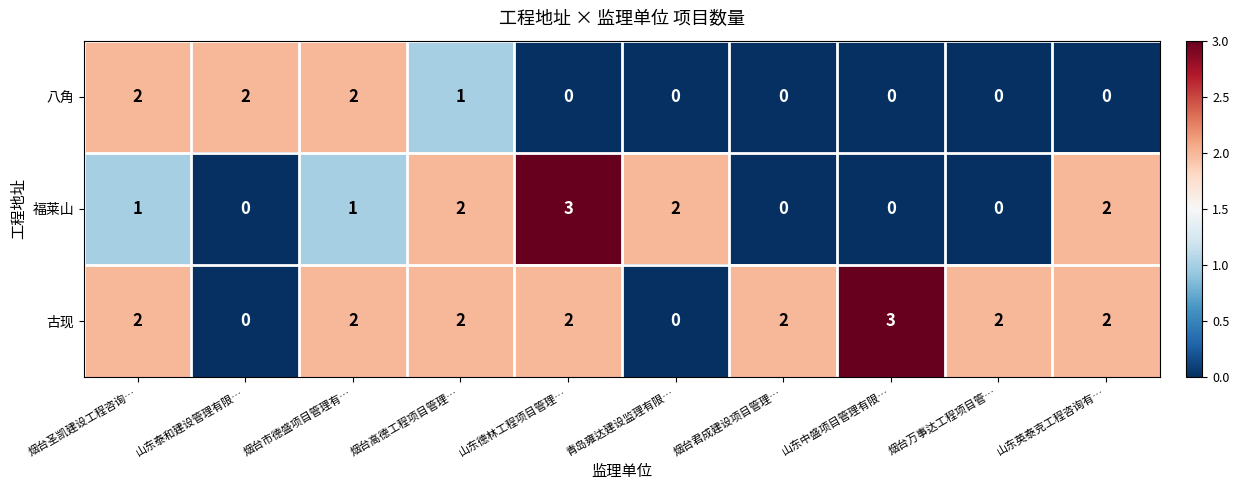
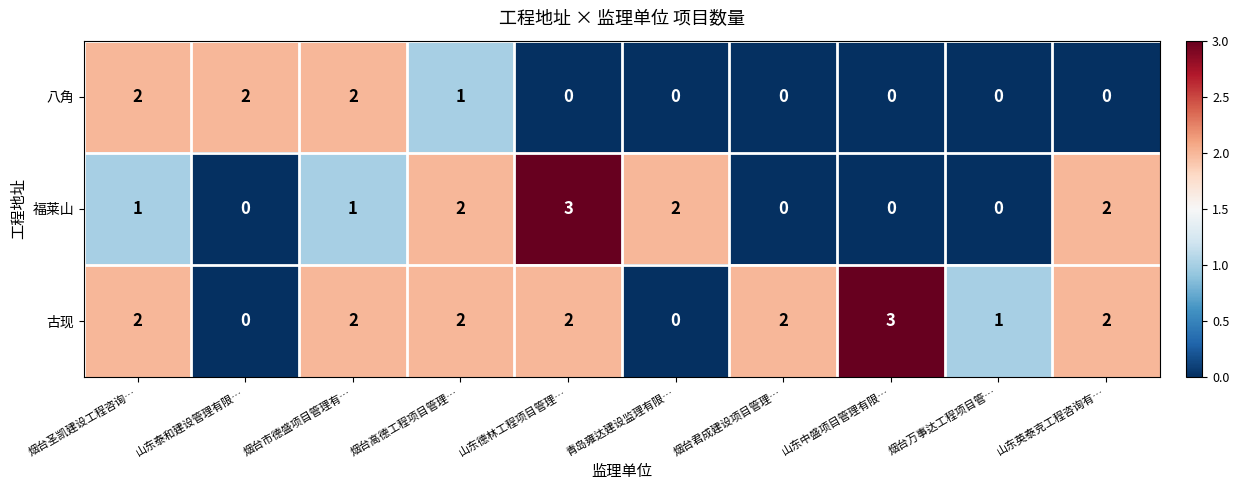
古现, 烟台万事达工程项目管…: 2 -> 1
